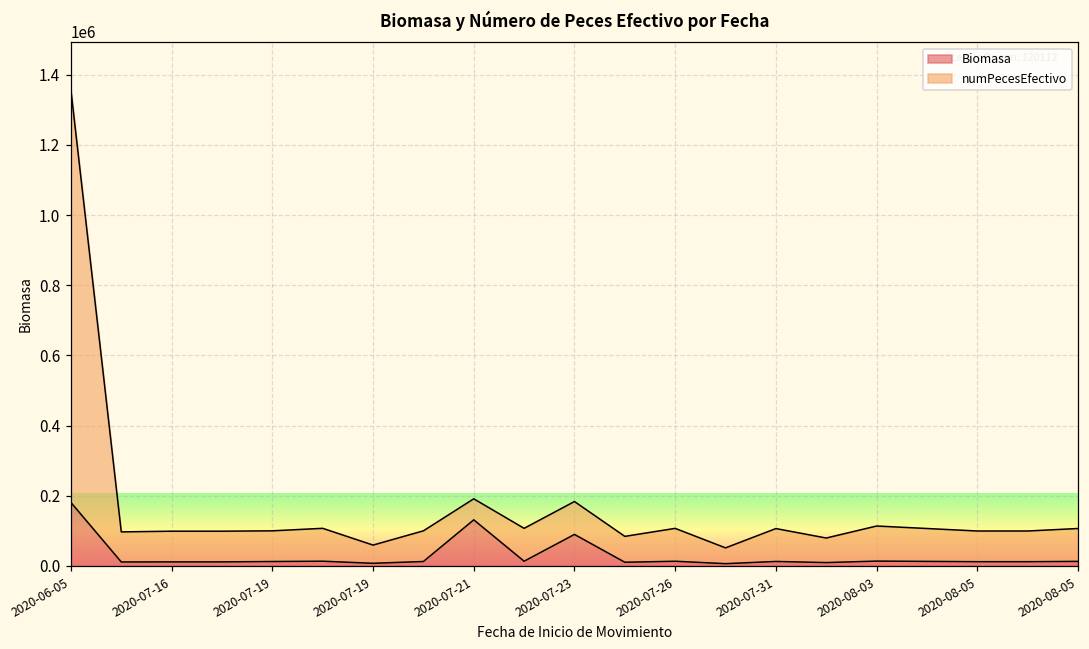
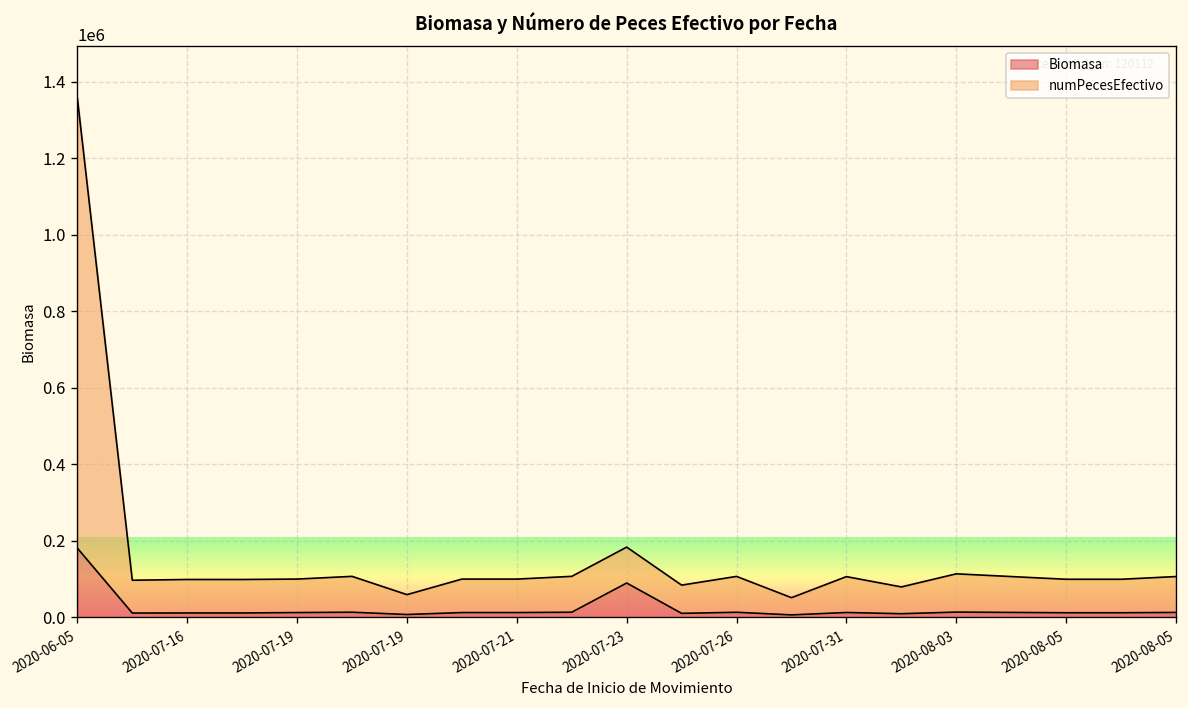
Biomasa, 2020-07-21: 130000 -> 10000
numPecesEfectivo, 2020-07-21: 60000 -> 90000
